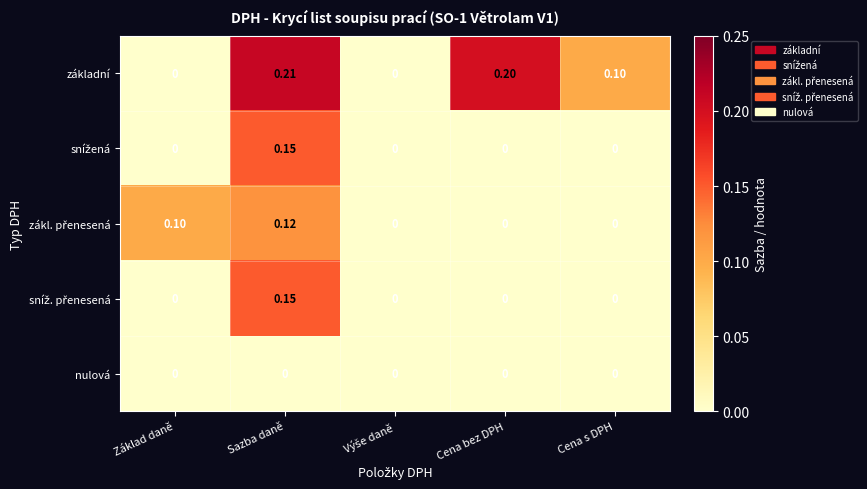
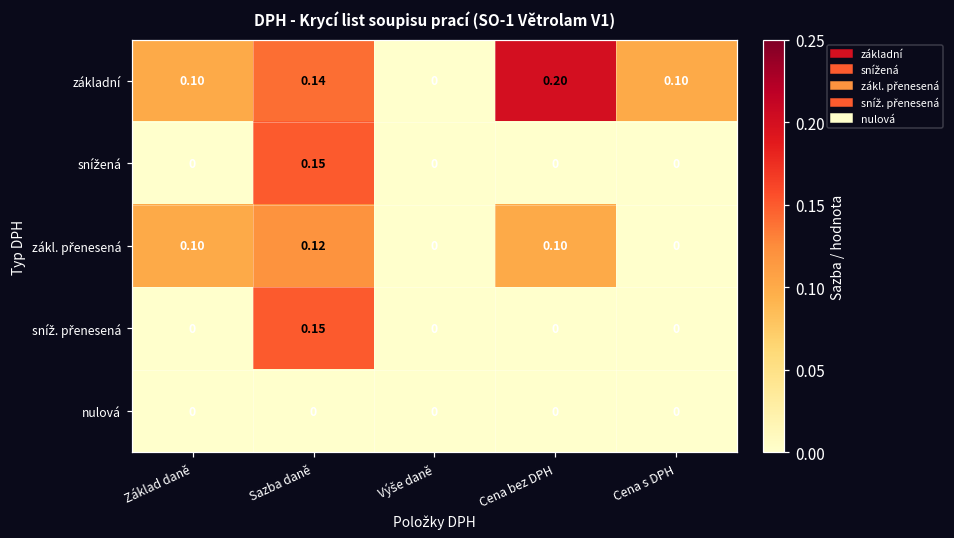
základní, Základ daně: 0 -> 0.10
základní, Sazba daně: 0.21 -> 0.14
zákl. přenesená, Cena bez DPH: 0 -> 0.10
